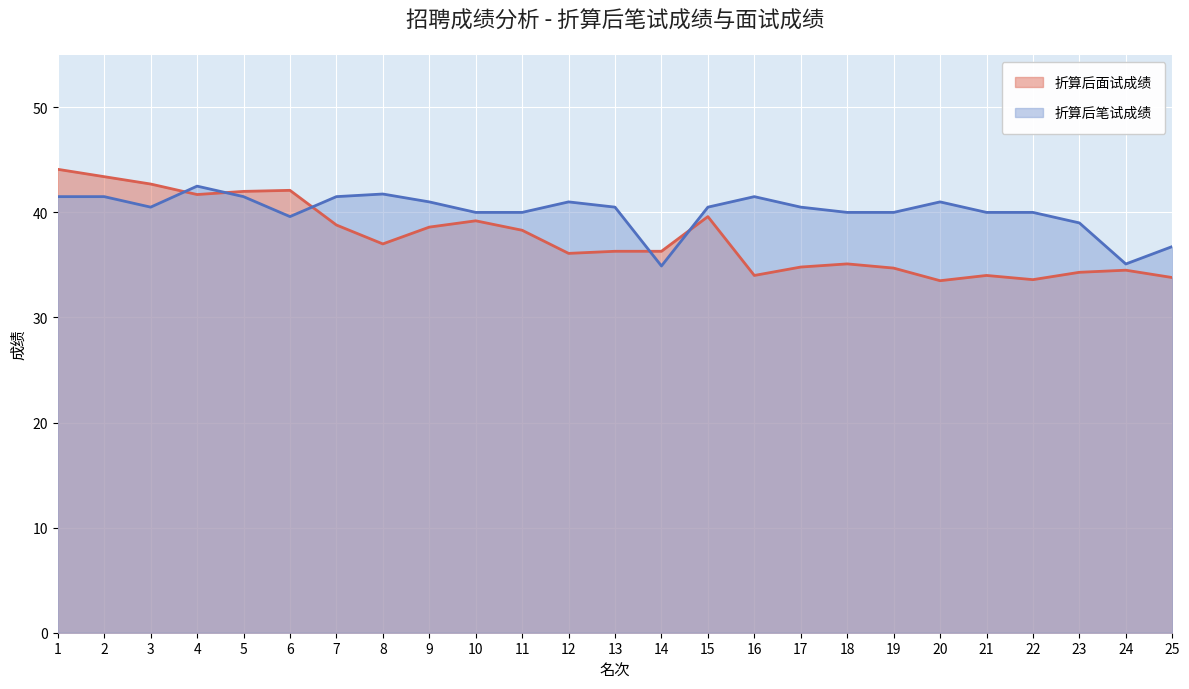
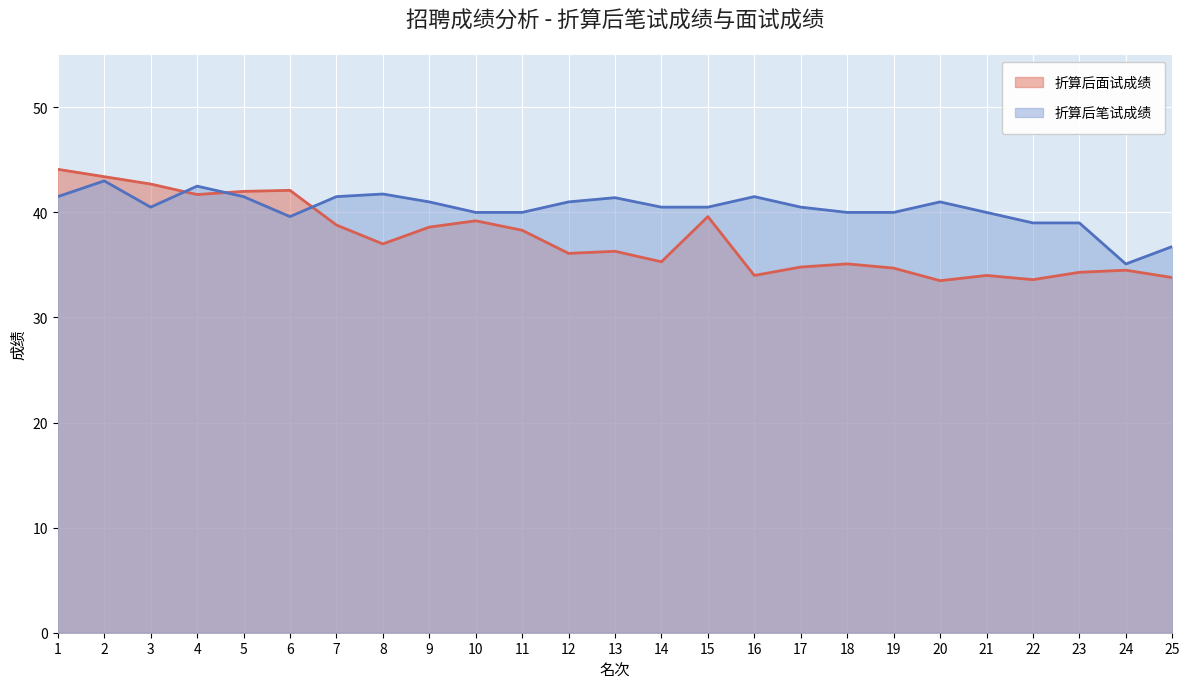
折算后笔试成绩, 2: 41.5 -> 43.0
折算后笔试成绩, 13: 40.5 -> 41.4
折算后面试成绩, 14: 36.3 -> 35.3
折算后笔试成绩, 14: 34.9 -> 40.5
折算后笔试成绩, 22: 40 -> 39
